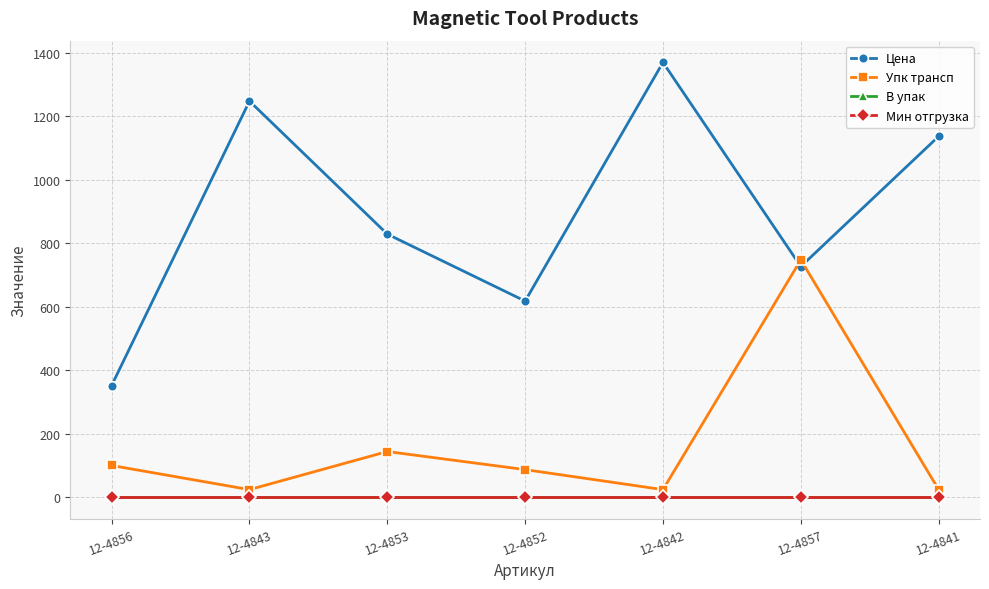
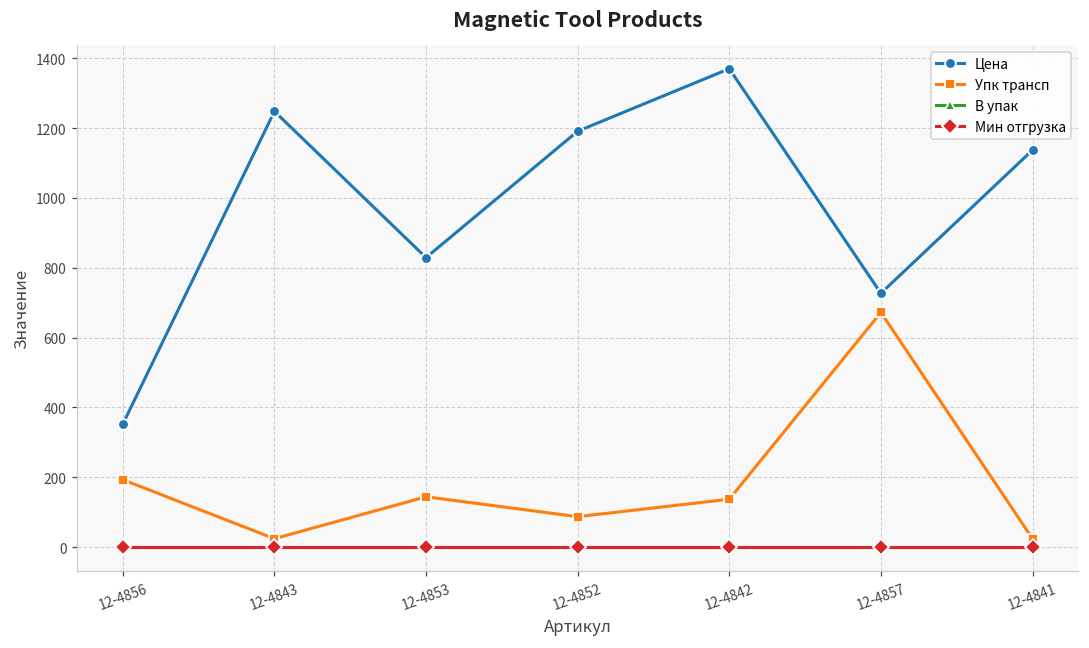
Упк трансп, 12-4856: 100 -> 190
Цена, 12-4852: 620 -> 1190
Упк трансп, 12-4842: 20 -> 140
Упк трансп, 12-4857: 750 -> 670
